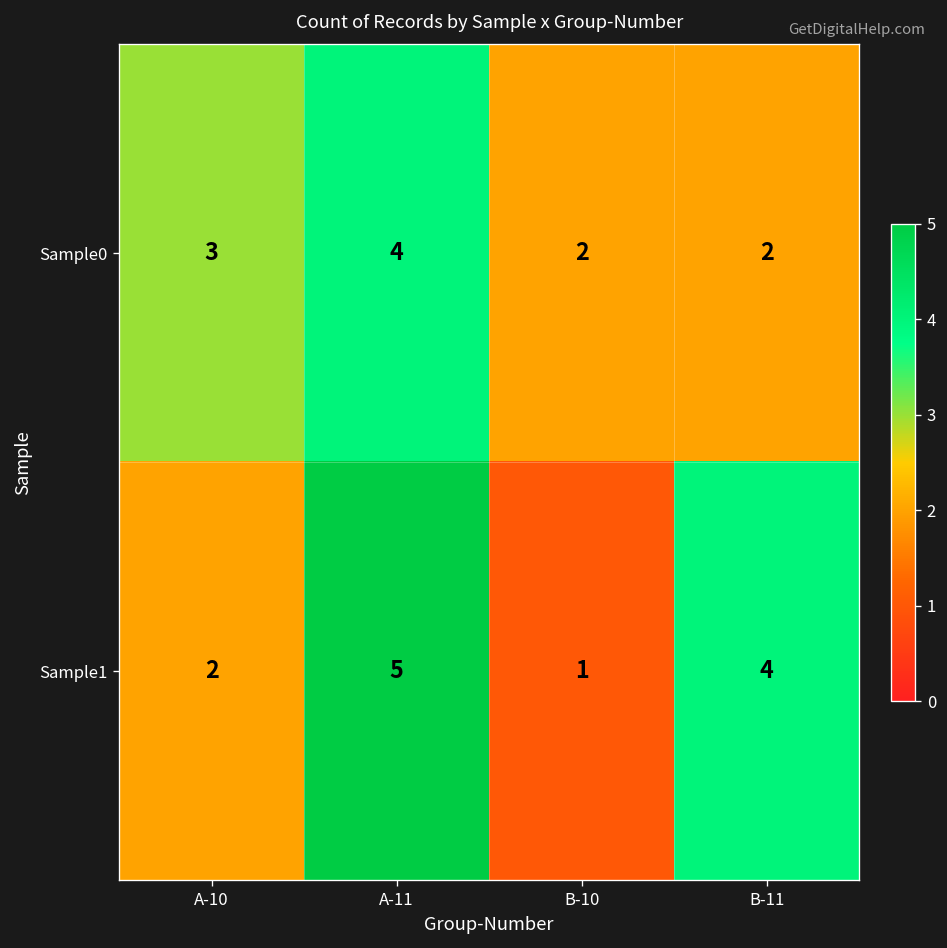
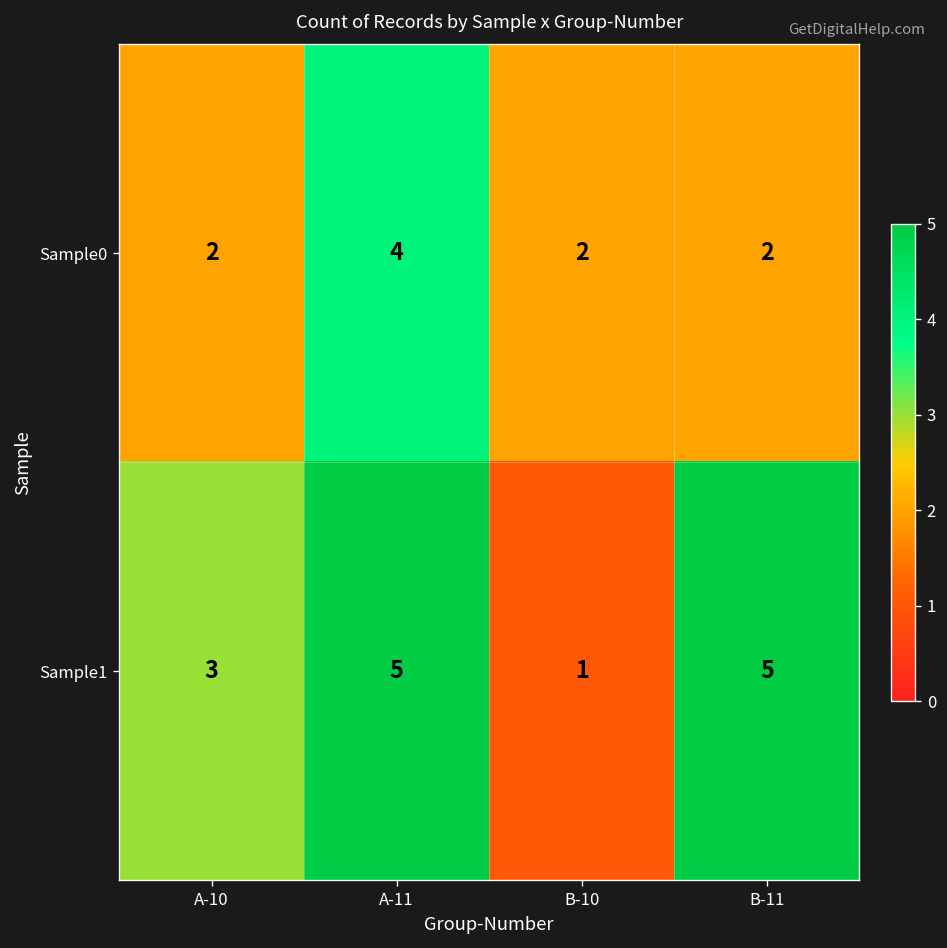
Sample0, A-10: 3 -> 2
Sample1, A-10: 2 -> 3
Sample1, B-11: 4 -> 5
